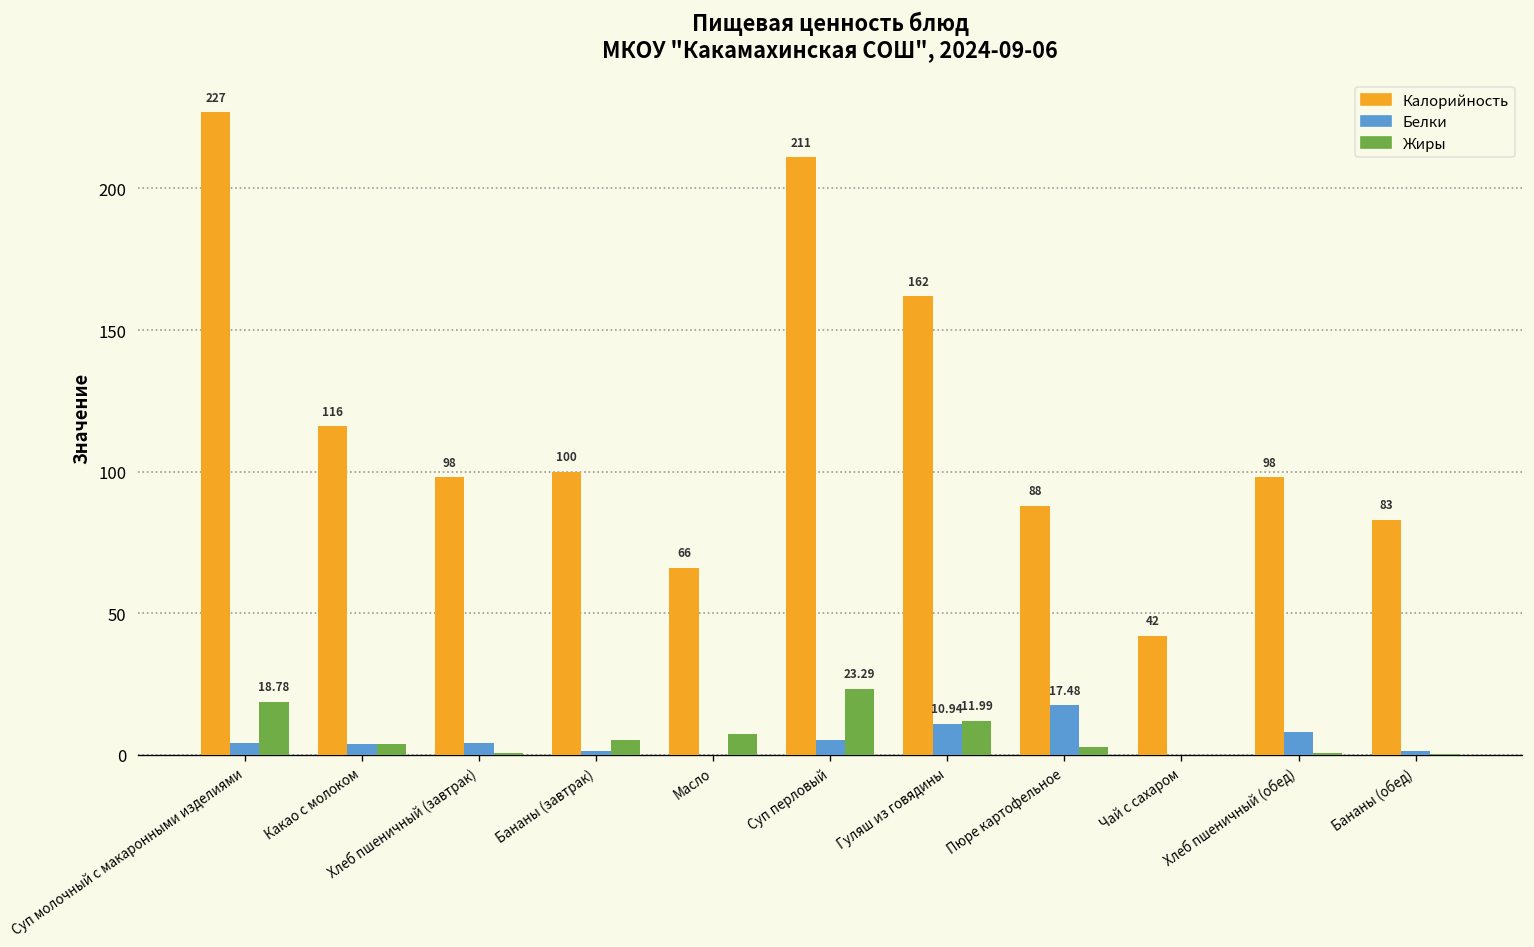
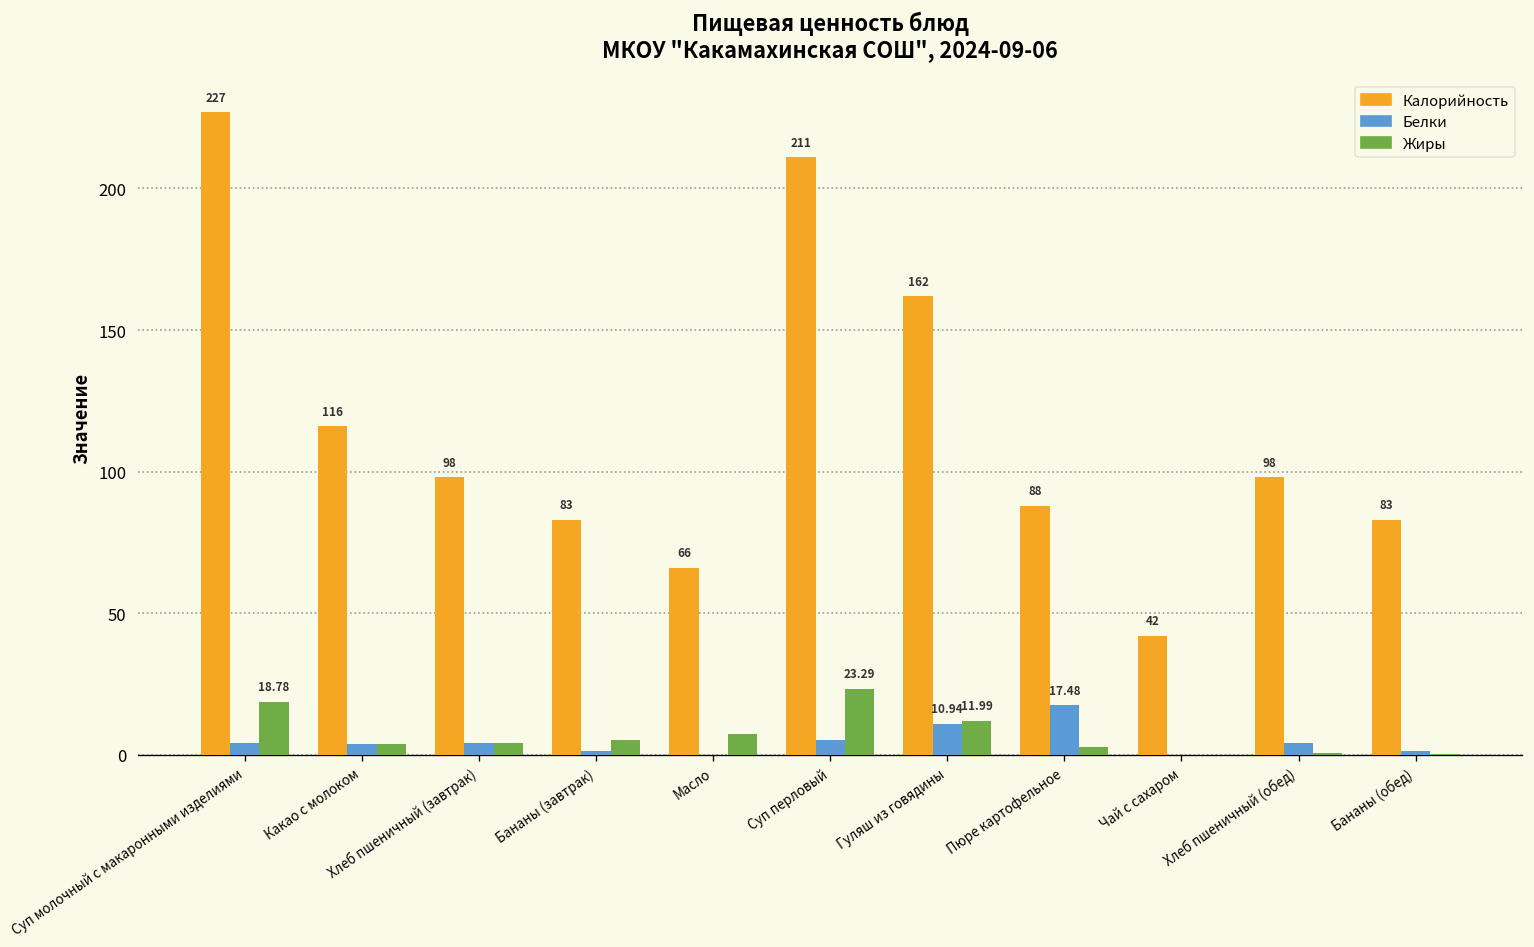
Жиры, Хлеб пшеничный (завтрак): 1 -> 4
Калорийность, Бананы (завтрак): 100 -> 83
Белки, Хлеб пшеничный (обед): 8 -> 4
